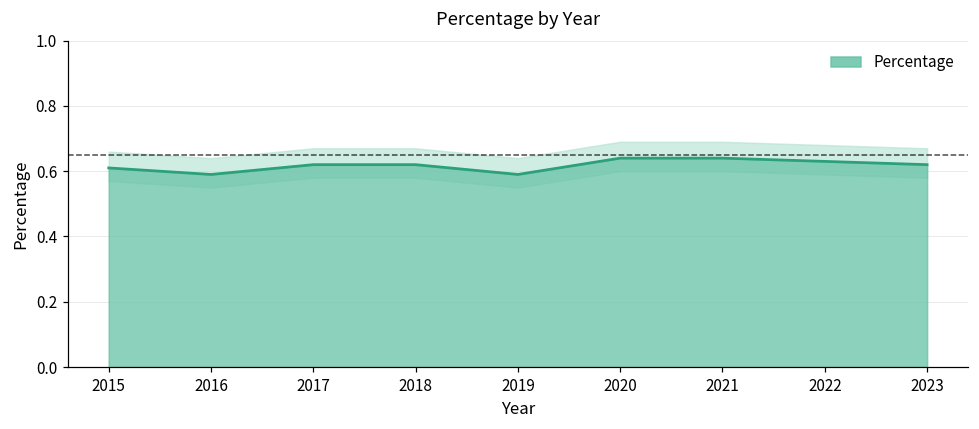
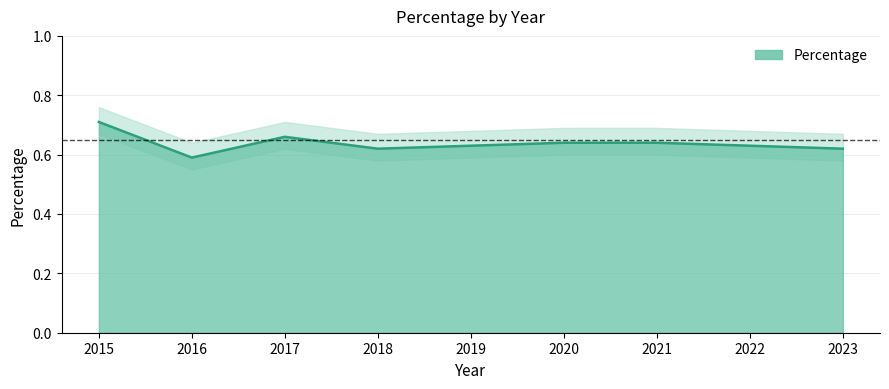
Percentage, 2015: 0.61 -> 0.71
Percentage, 2017: 0.62 -> 0.66
Percentage, 2019: 0.59 -> 0.63
